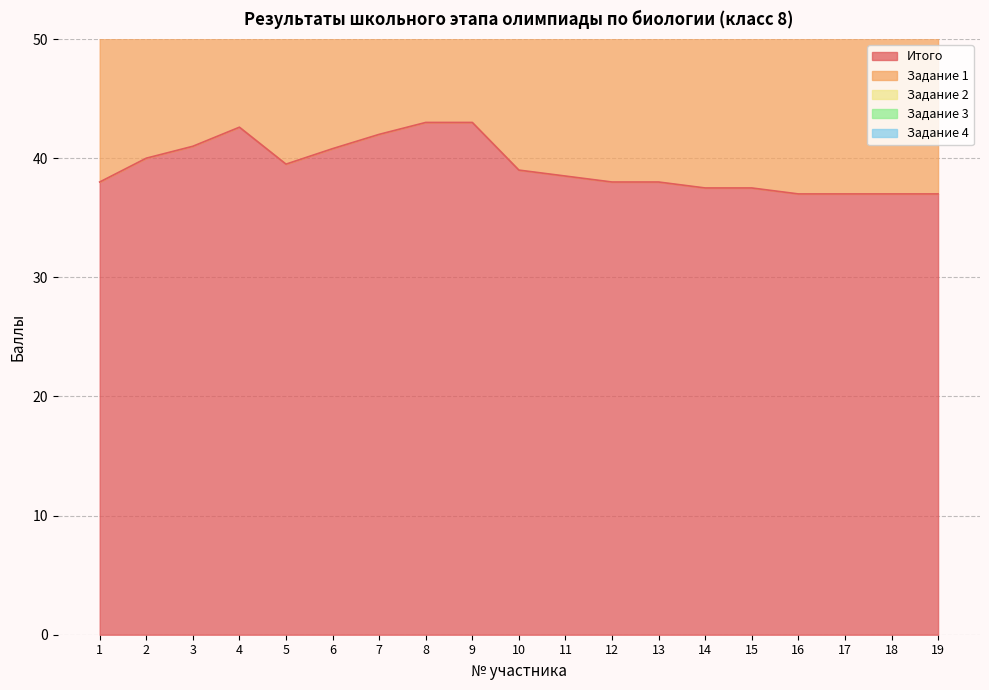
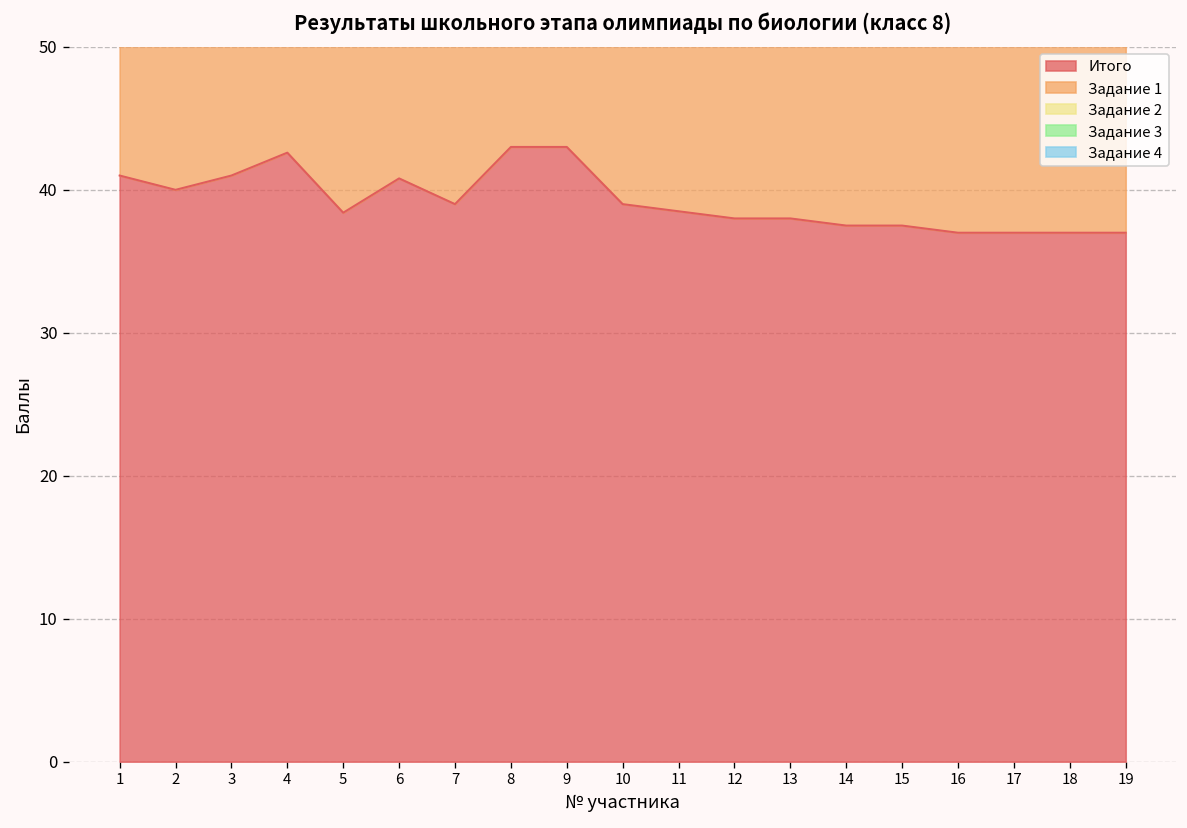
Итого, 1: 38 -> 41
Итого, 5: 39.5 -> 38.4
Итого, 7: 42 -> 39
